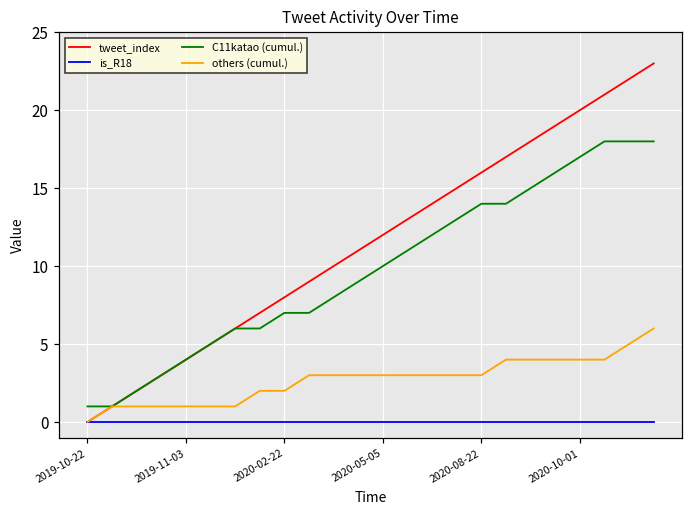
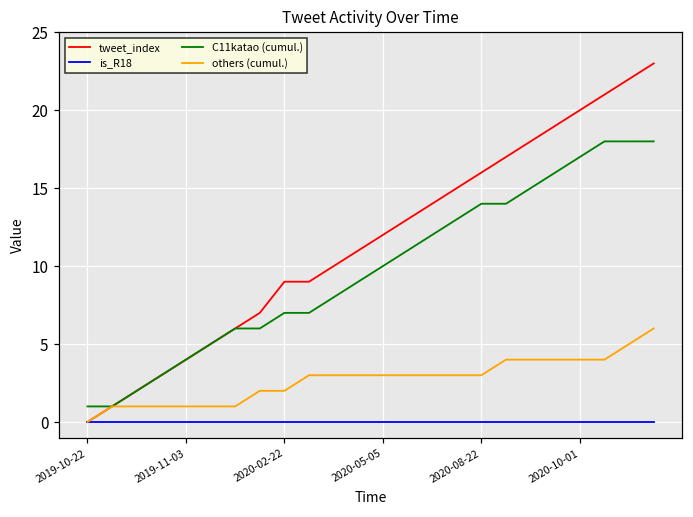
tweet_index, 2020-02-22: 8 -> 9
